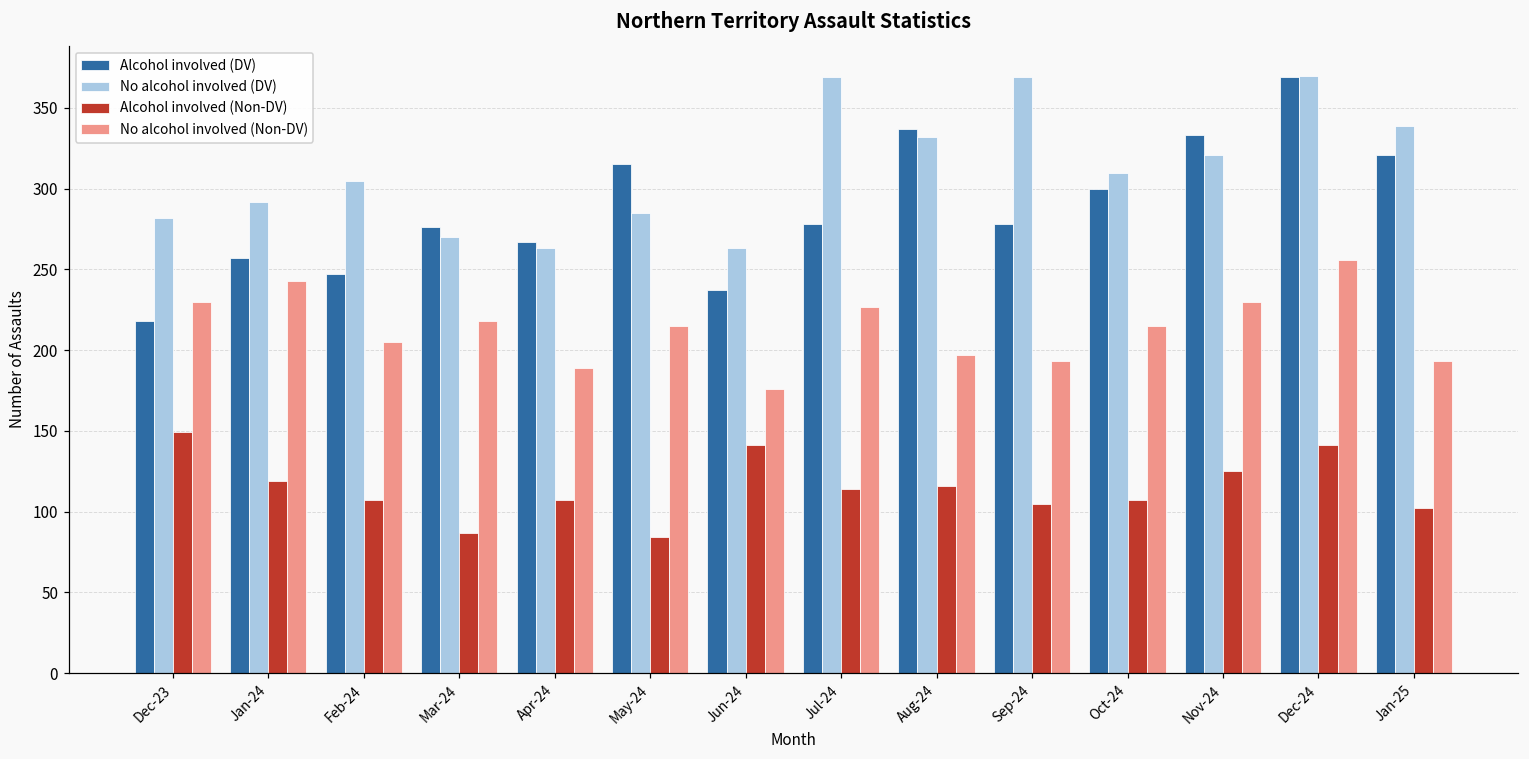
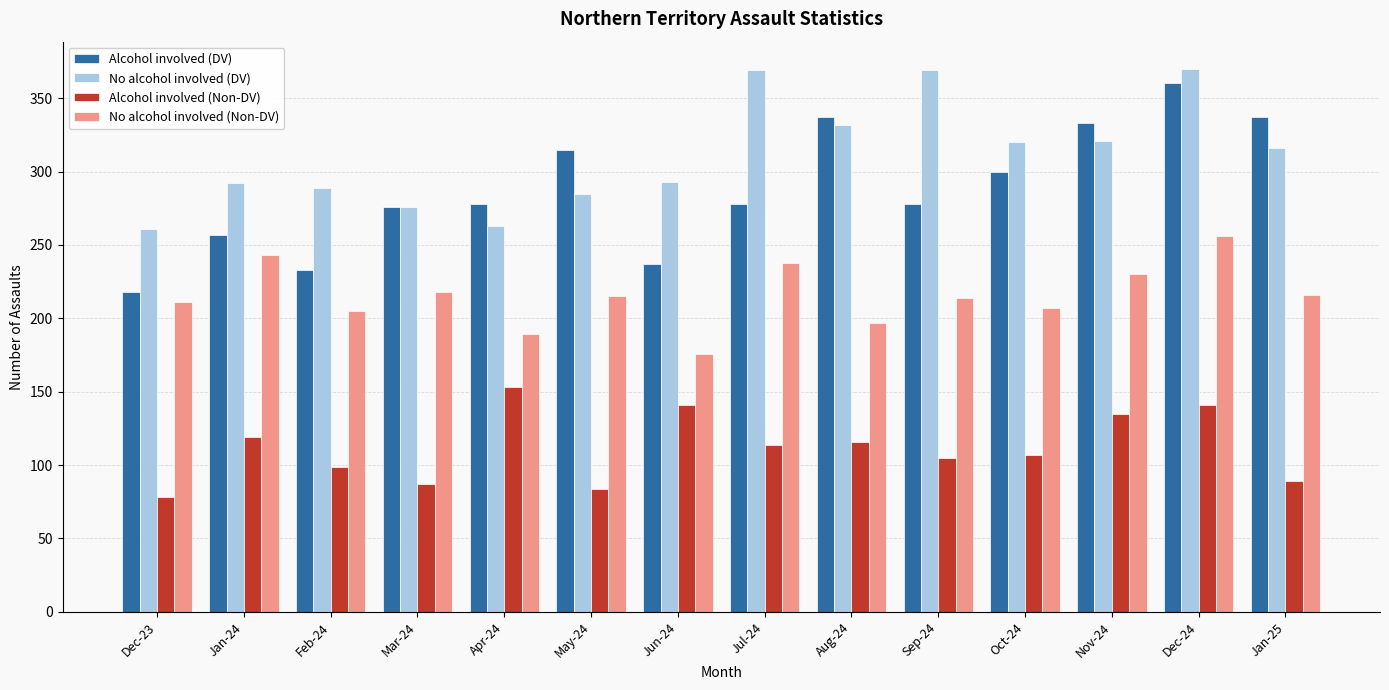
No alcohol involved (DV), Dec-23: 282 -> 261
Alcohol involved (Non-DV), Dec-23: 149 -> 78
No alcohol involved (Non-DV), Dec-23: 230 -> 211
Alcohol involved (DV), Feb-24: 247 -> 233
No alcohol involved (DV), Feb-24: 305 -> 289
Alcohol involved (Non-DV), Feb-24: 107 -> 99
No alcohol involved (DV), Mar-24: 270 -> 276
Alcohol involved (DV), Apr-24: 267 -> 278
Alcohol involved (Non-DV), Apr-24: 107 -> 153
No alcohol involved (DV), Jun-24: 263 -> 293
No alcohol involved (Non-DV), Jul-24: 227 -> 238
No alcohol involved (Non-DV), Sep-24: 193 -> 214
No alcohol involved (DV), Oct-24: 310 -> 320
No alcohol involved (Non-DV), Oct-24: 215 -> 207
Alcohol involved (Non-DV), Nov-24: 125 -> 135
Alcohol involved (DV), Dec-24: 369 -> 360
Alcohol involved (DV), Jan-25: 321 -> 337
No alcohol involved (DV), Jan-25: 339 -> 316
Alcohol involved (Non-DV), Jan-25: 102 -> 89
No alcohol involved (Non-DV), Jan-25: 193 -> 216
